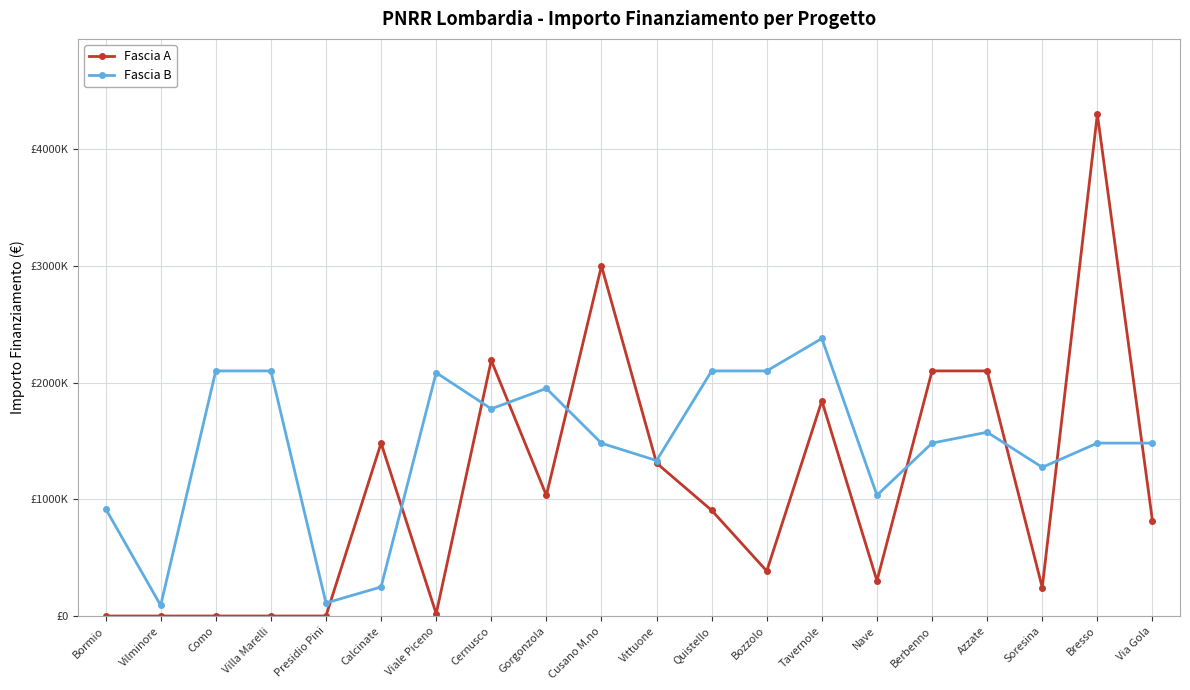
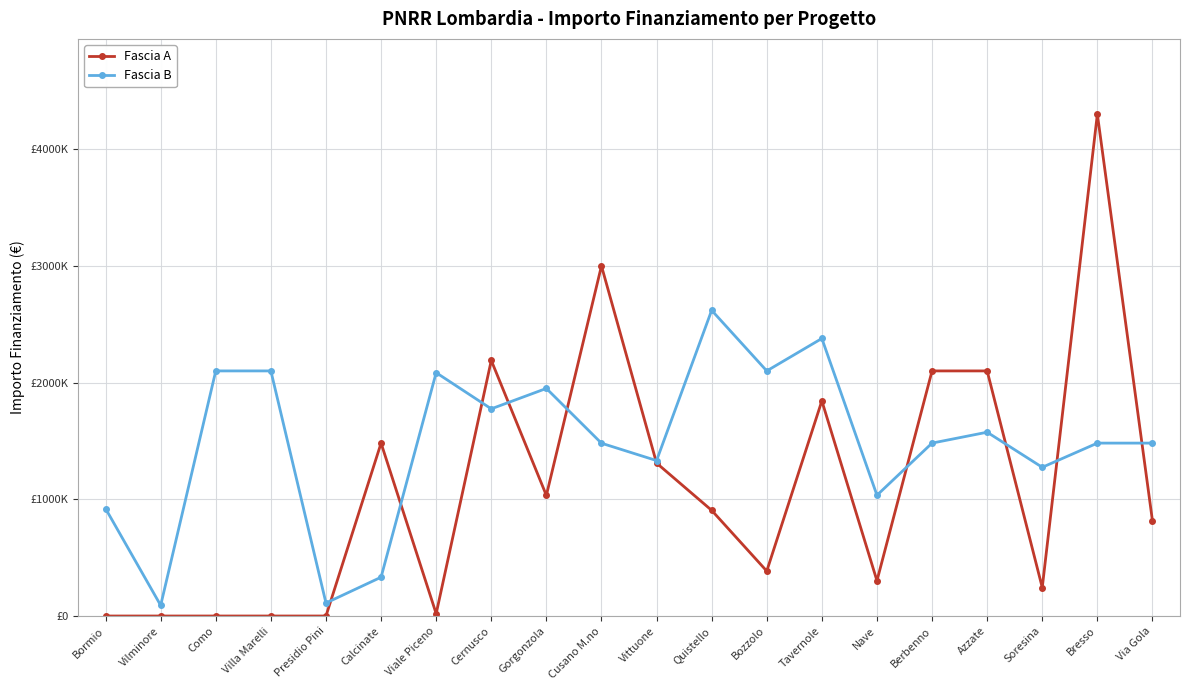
Fascia B, Calcinate: £250000 -> £330000
Fascia B, Quistello: £2100000 -> £2620000
